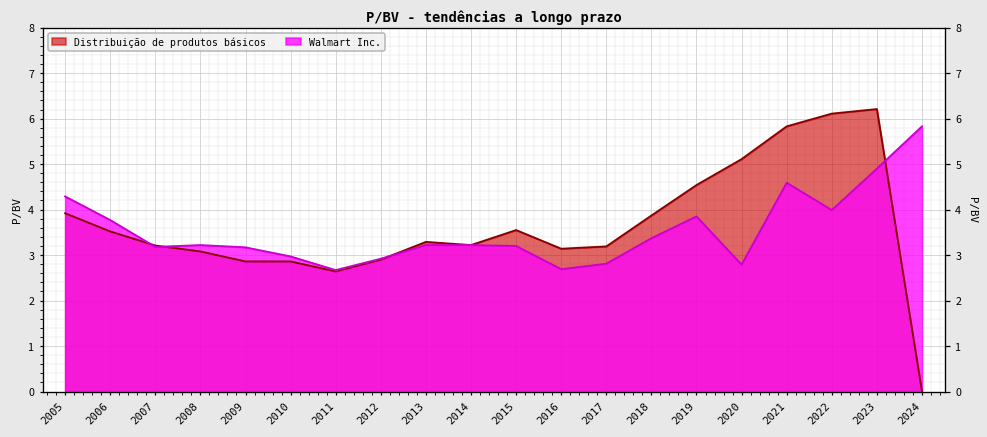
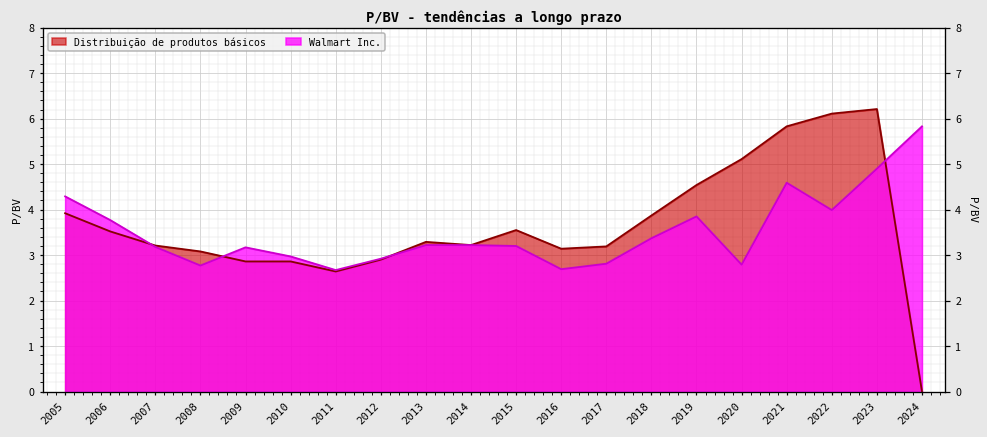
Walmart Inc., 2008: 3.2 -> 2.8
